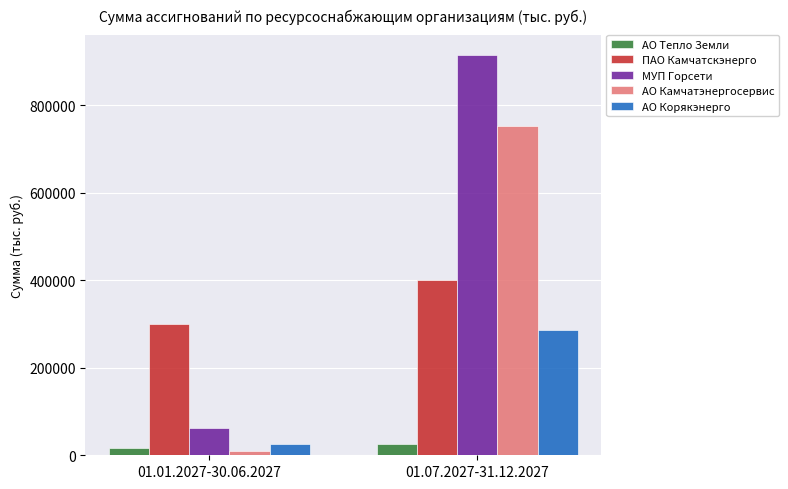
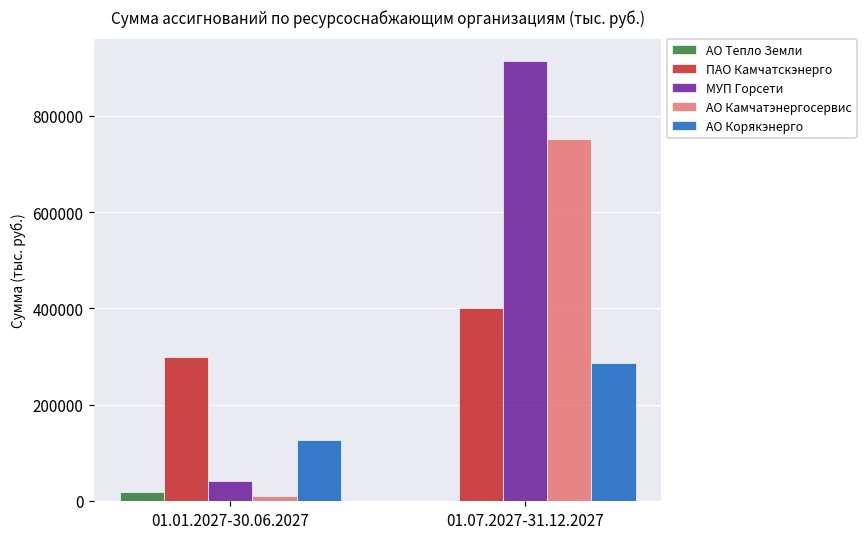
МУП Горсети, 01.01.2027-30.06.2027: 60000 -> 40000
АО Корякэнерго, 01.01.2027-30.06.2027: 30000 -> 130000
АО Тепло Земли, 01.07.2027-31.12.2027: 30000 -> 0
